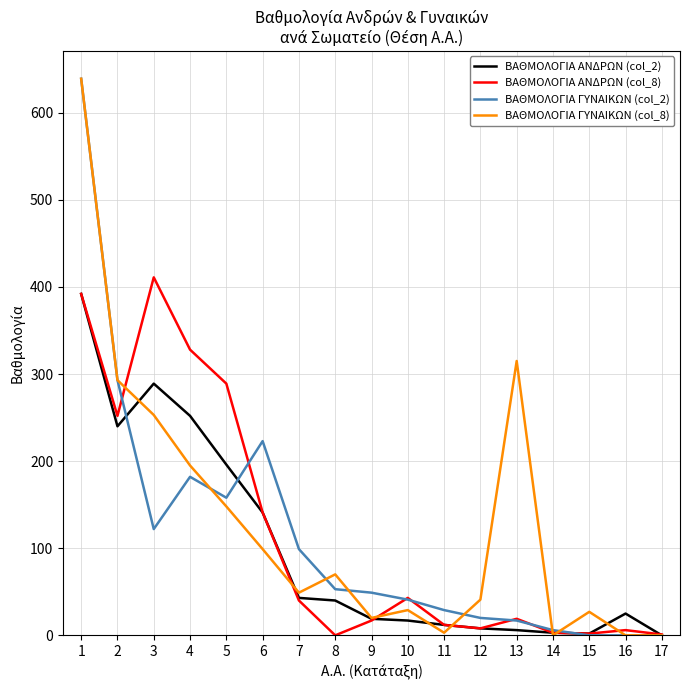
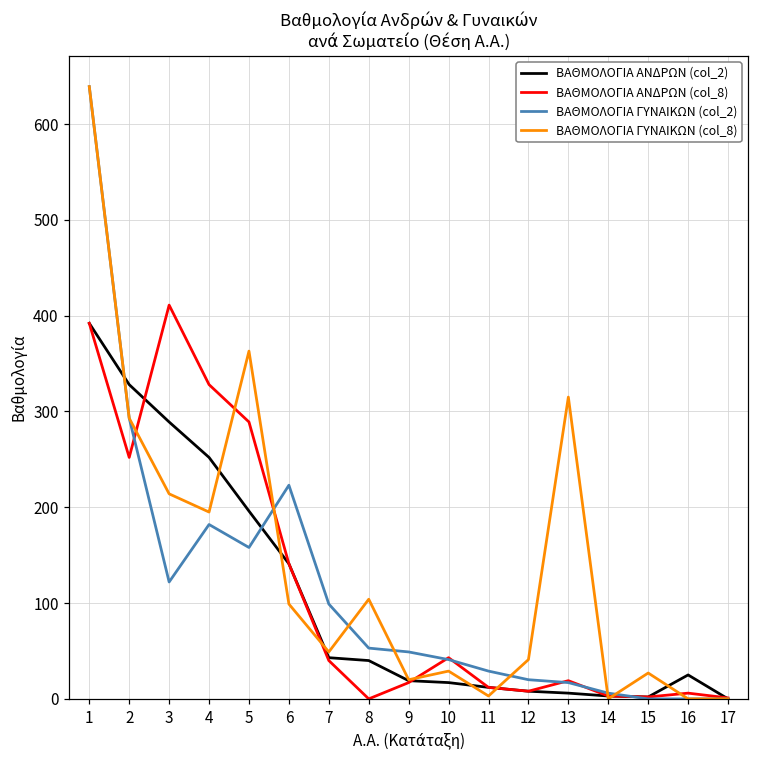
ΒΑΘΜΟΛΟΓΙΑ ΑΝΔΡΩΝ (col_2), 2: 240 -> 330
ΒΑΘΜΟΛΟΓΙΑ ΓΥΝΑΙΚΩΝ (col_8), 3: 250 -> 210
ΒΑΘΜΟΛΟΓΙΑ ΓΥΝΑΙΚΩΝ (col_8), 5: 150 -> 360
ΒΑΘΜΟΛΟΓΙΑ ΓΥΝΑΙΚΩΝ (col_8), 8: 70 -> 100
